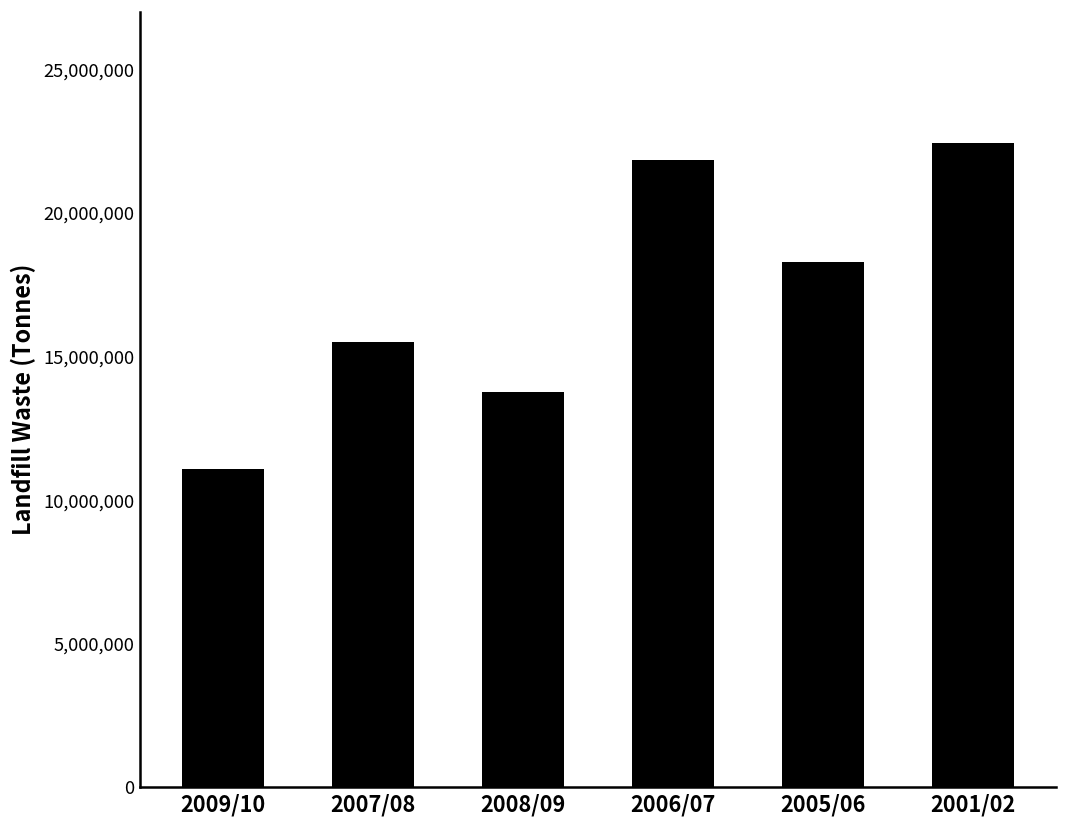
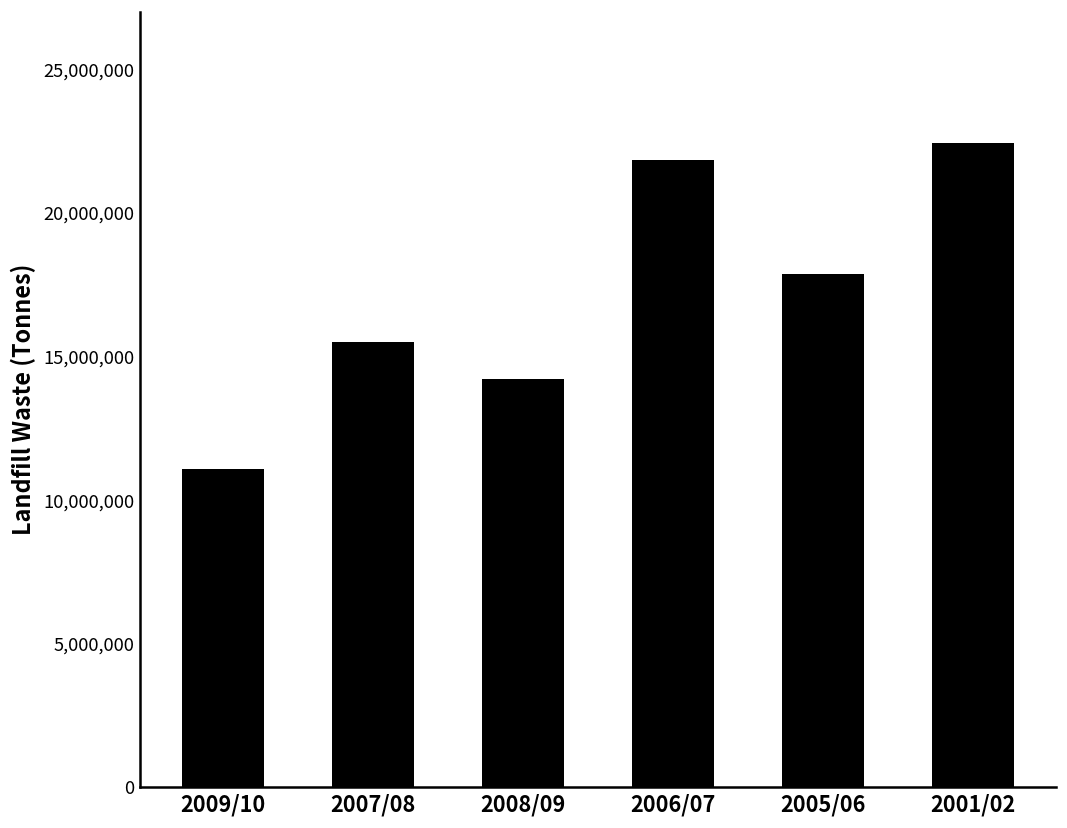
2008/09: 13,800,000 -> 14,200,000
2005/06: 18,300,000 -> 17,900,000
